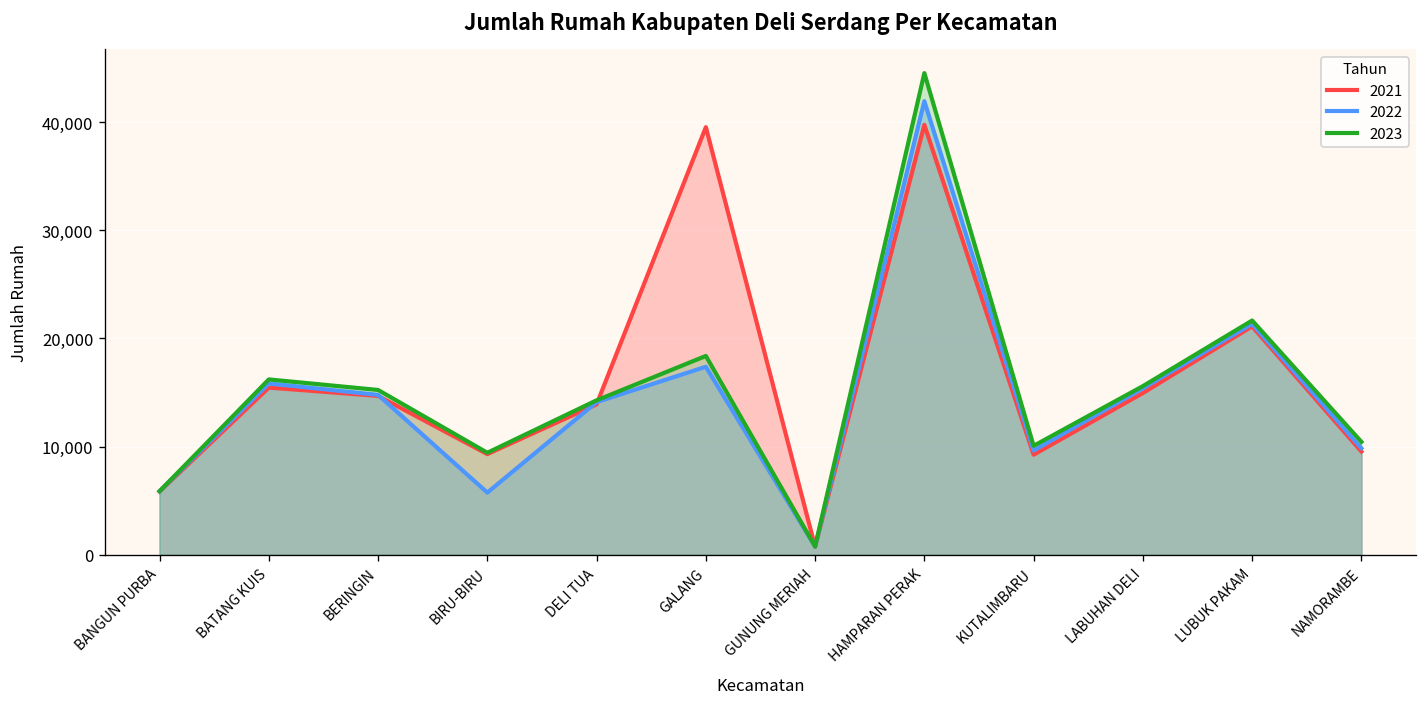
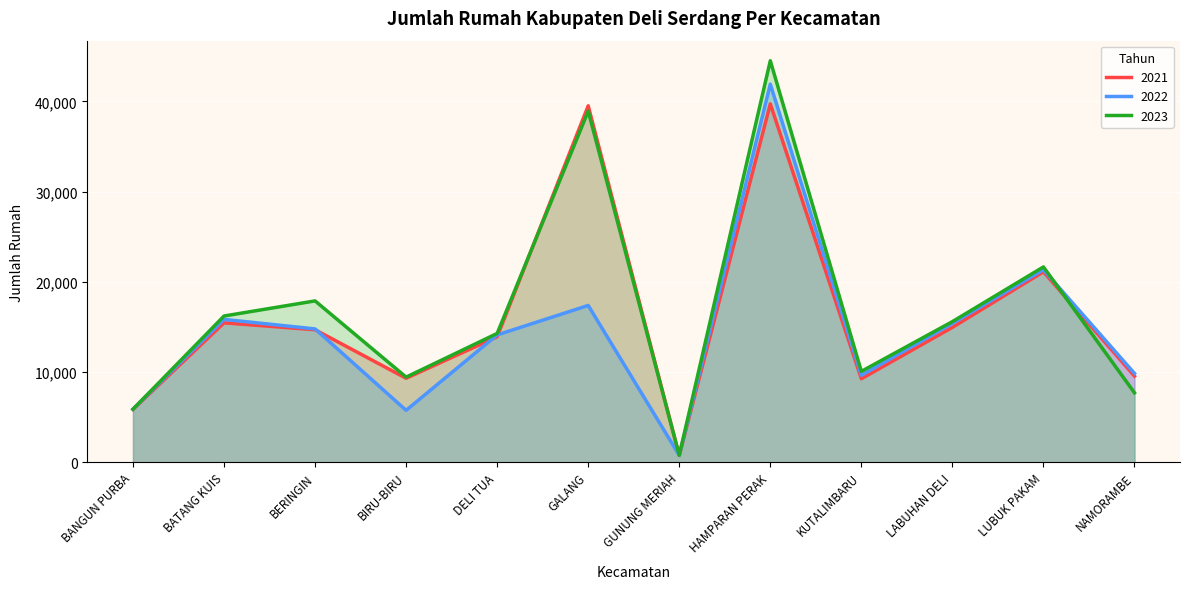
2023, BERINGIN: 15,000 -> 18,000
2023, GALANG: 18,000 -> 39,000
2023, NAMORAMBE: 10,000 -> 8,000
